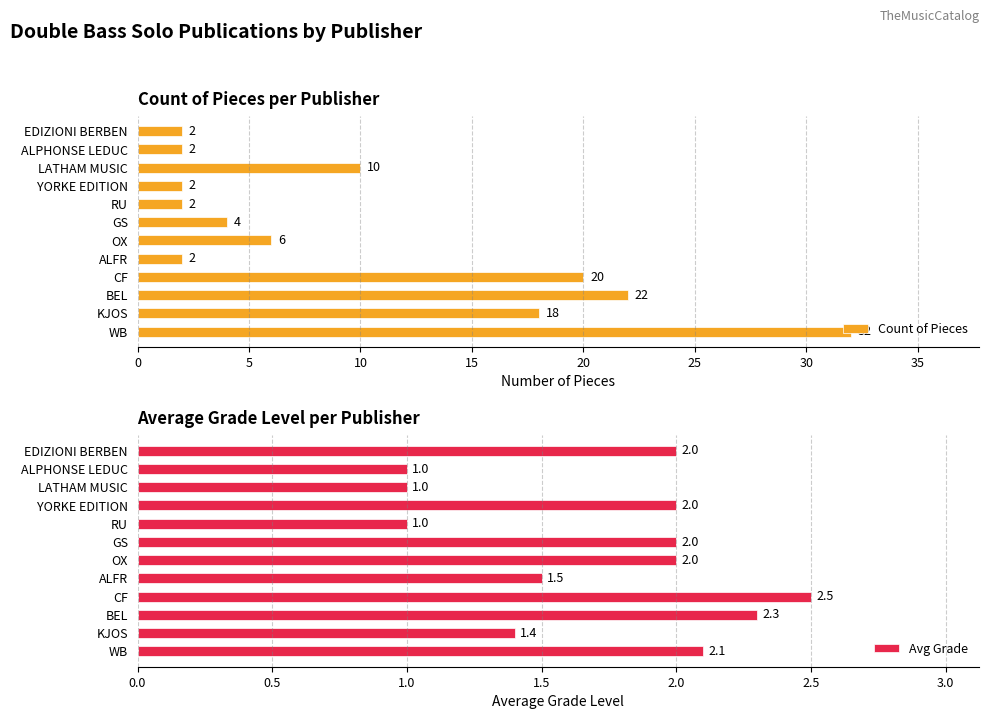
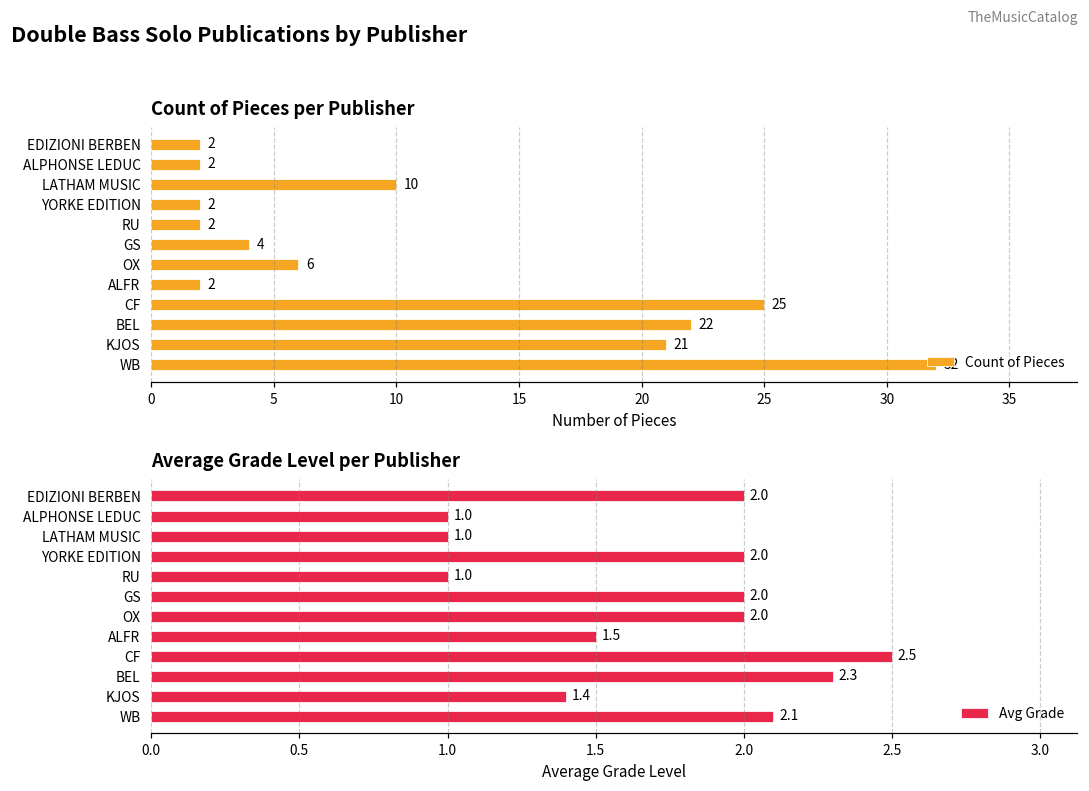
Count of Pieces per Publisher, CF: 20 -> 25
Count of Pieces per Publisher, KJOS: 18 -> 21
